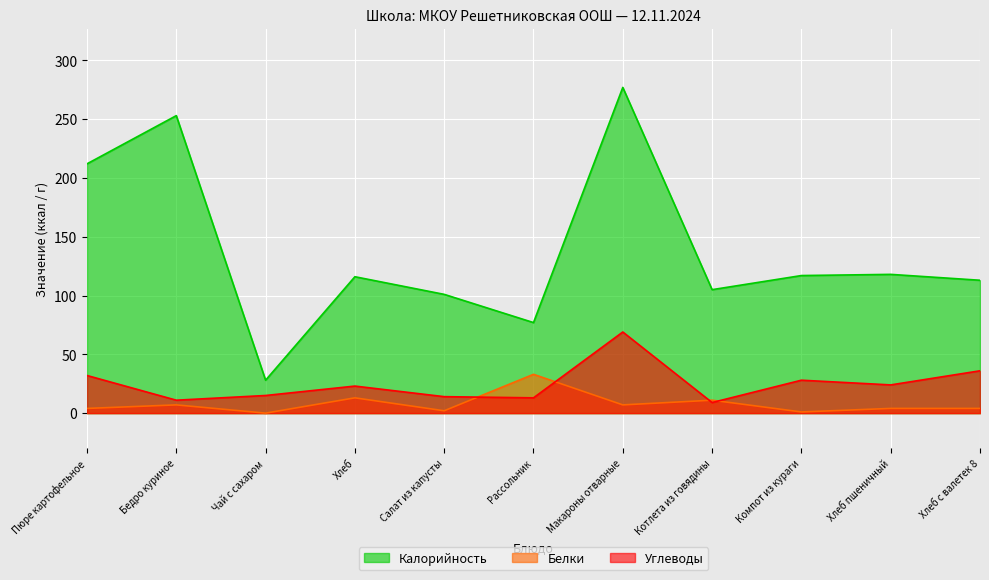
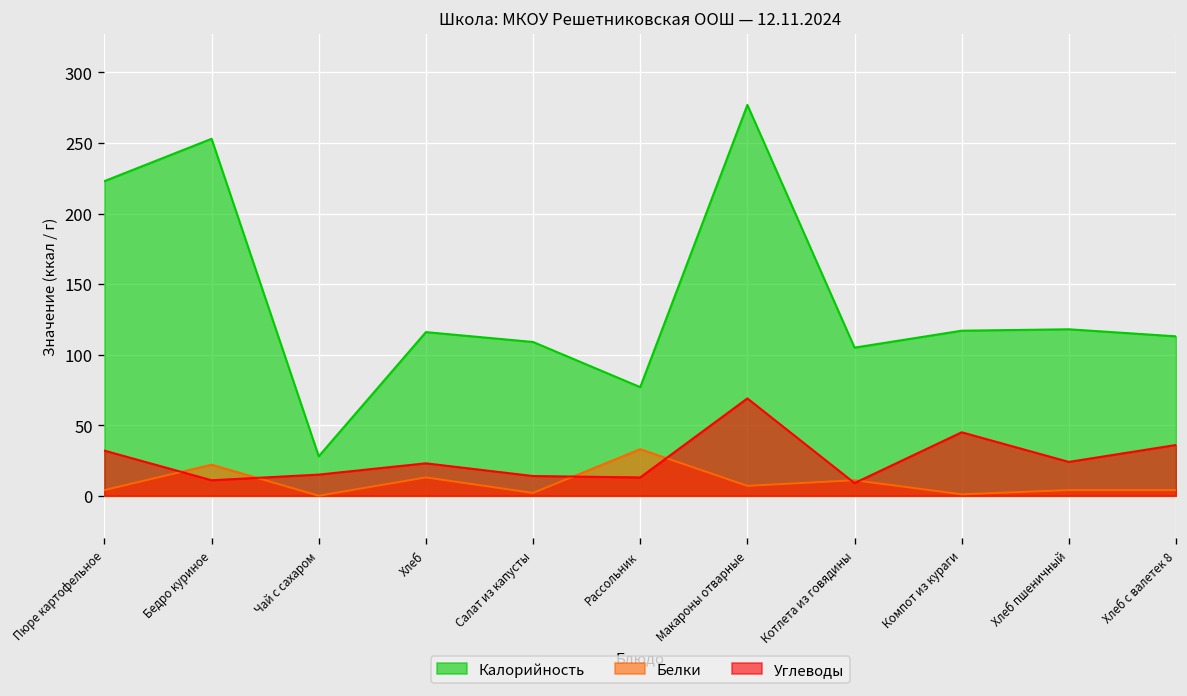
Калорийность, Пюре картофельное: 212 -> 223
Белки, Бедро куриное: 7 -> 22
Калорийность, Салат из капусты: 101 -> 109
Углеводы, Компот из кураги: 28 -> 45
